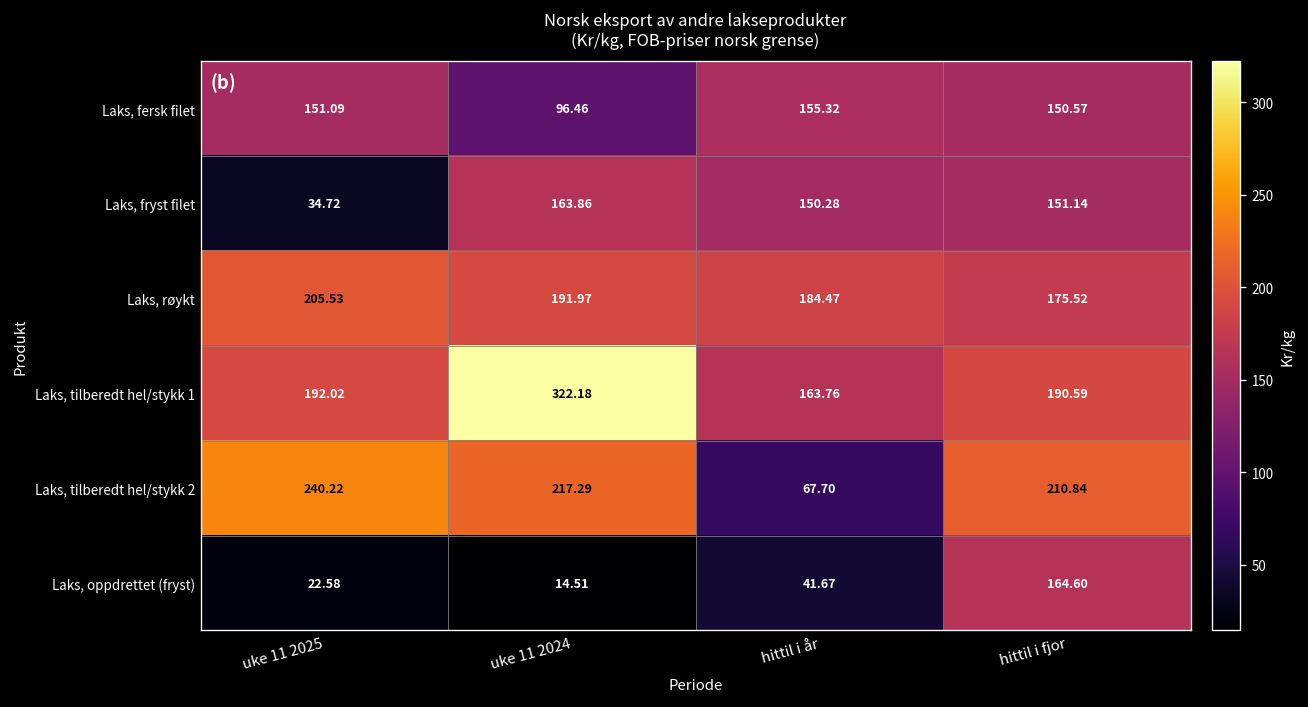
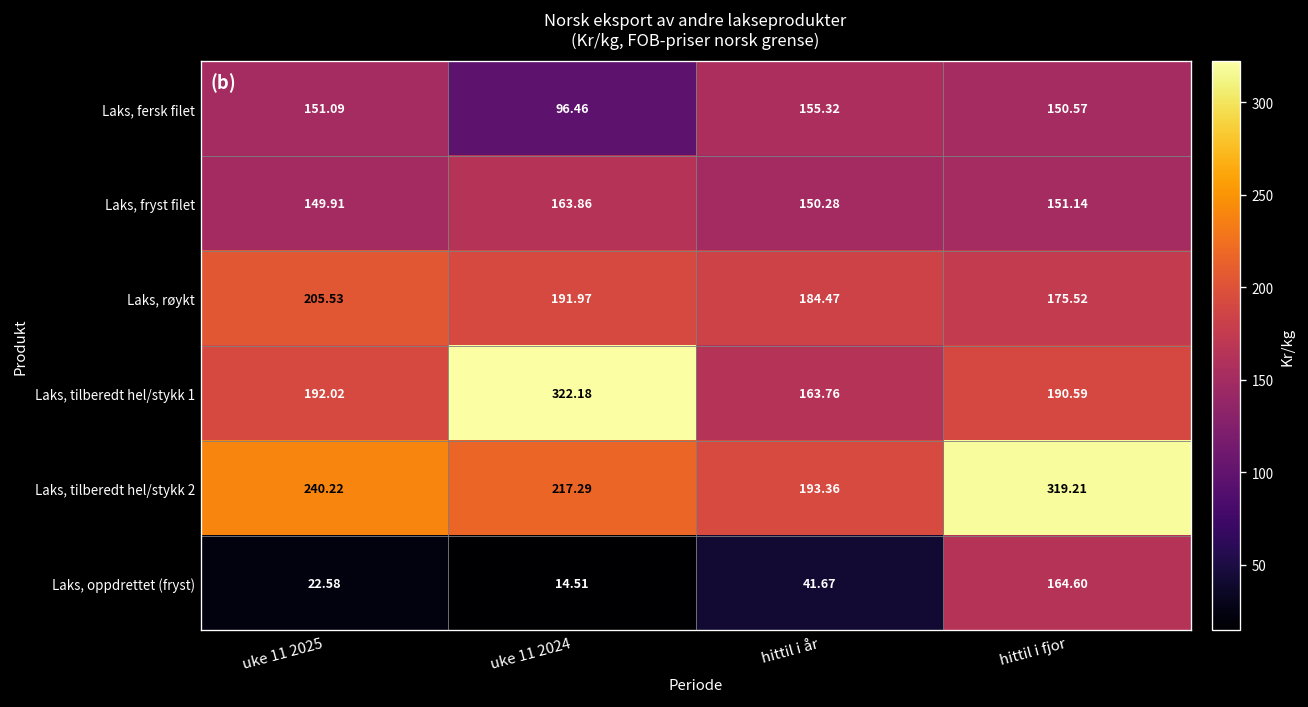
Laks, fryst filet, uke 11 2025: 34.72 -> 149.91
Laks, tilberedt hel/stykk 2, hittil i år: 67.70 -> 193.36
Laks, tilberedt hel/stykk 2, hittil i fjor: 210.84 -> 319.21
